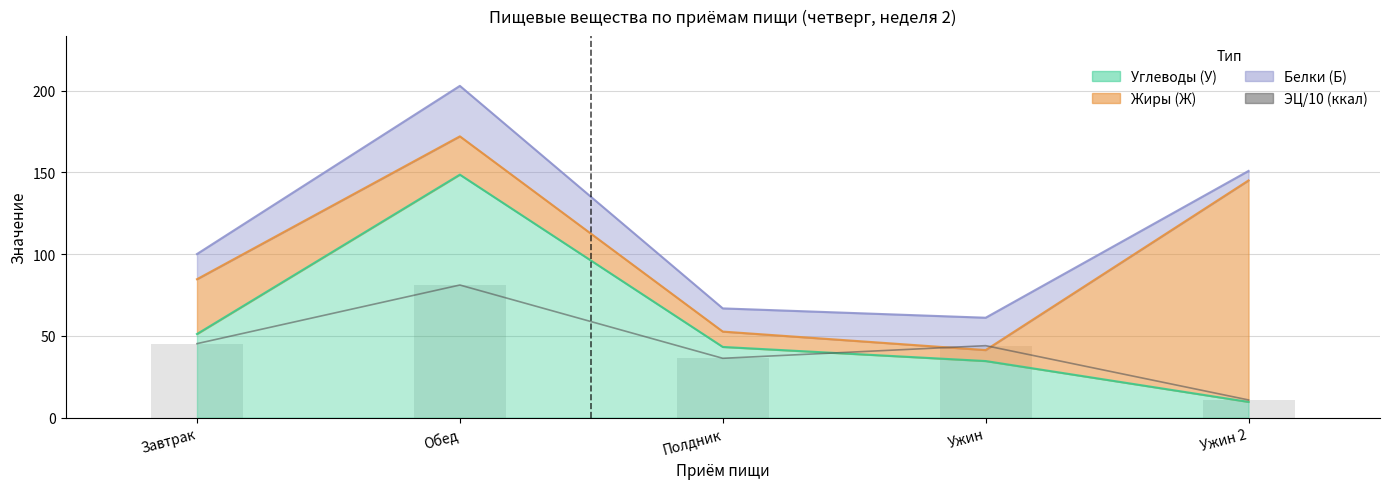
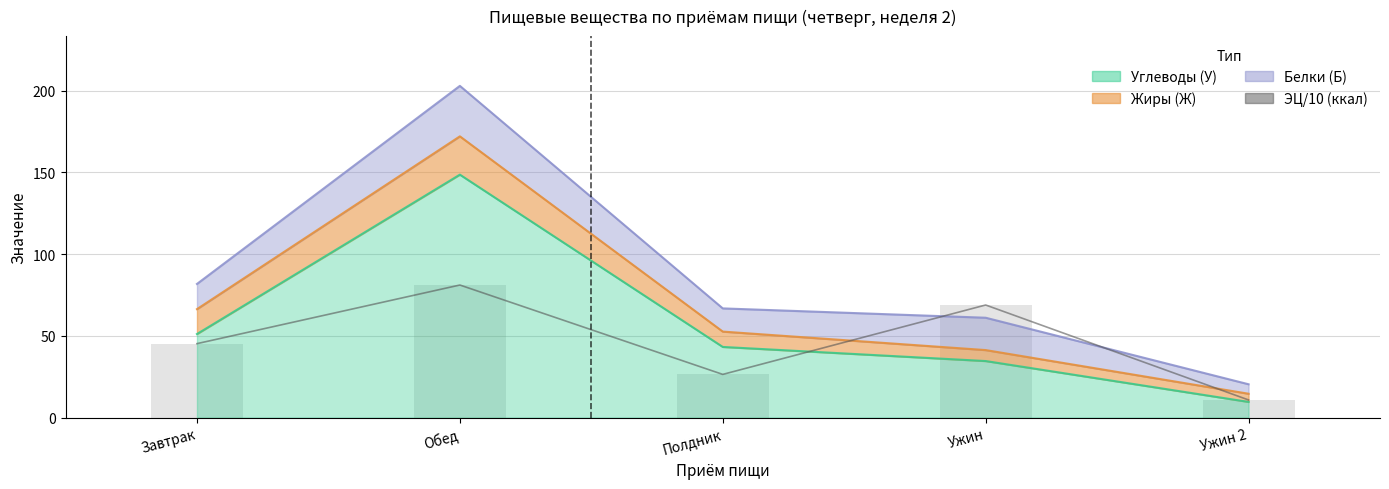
Жиры (Ж), Завтрак: 34 -> 15
ЭЦ/10 (ккал), Полдник: 36 -> 26
ЭЦ/10 (ккал), Ужин: 44 -> 69
Жиры (Ж), Ужин 2: 136 -> 5
